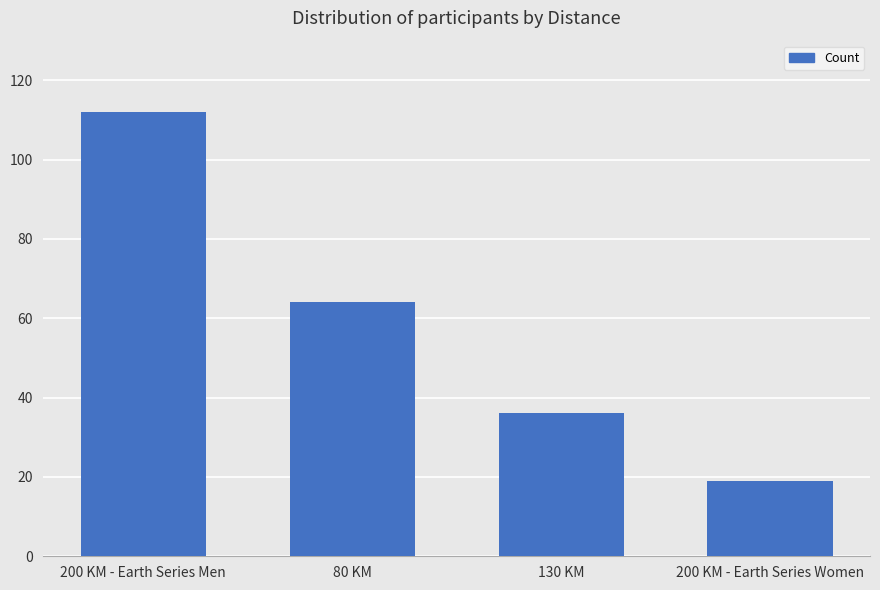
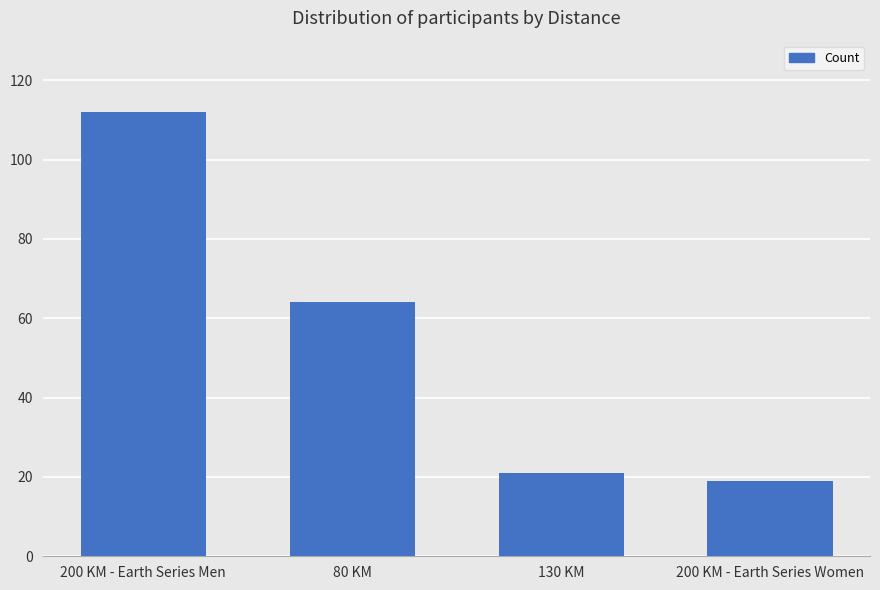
130 KM: 36 -> 21
